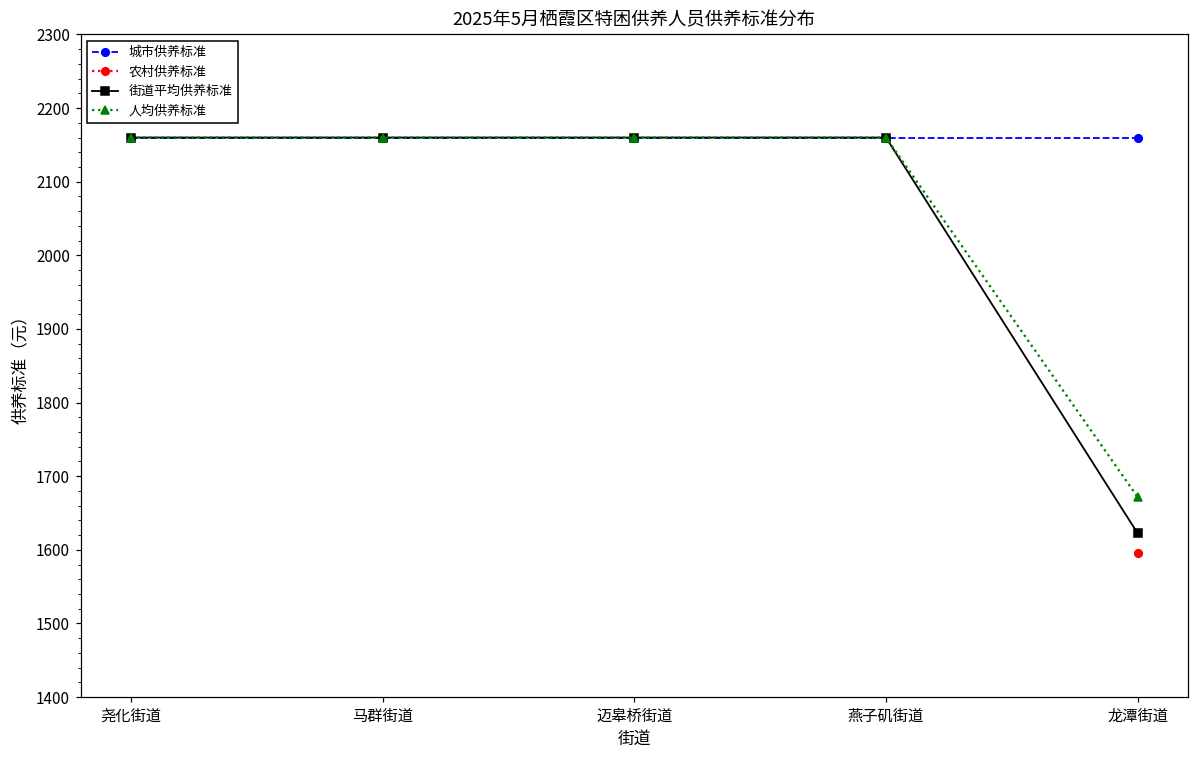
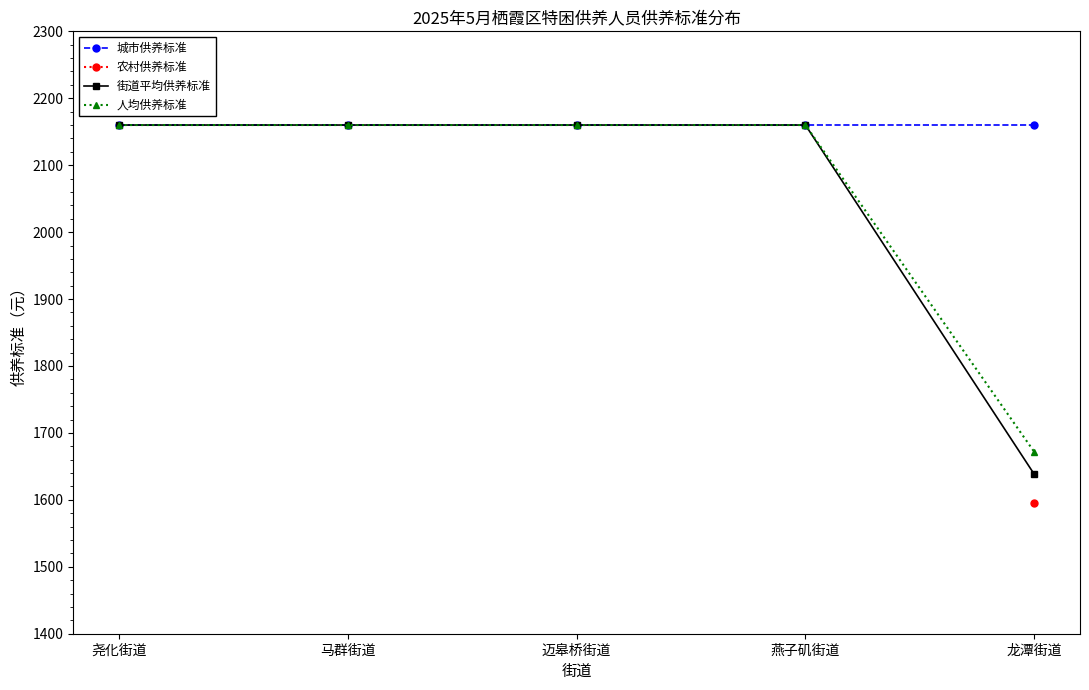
街道平均供养标准, 龙潭街道: 1620 -> 1640
